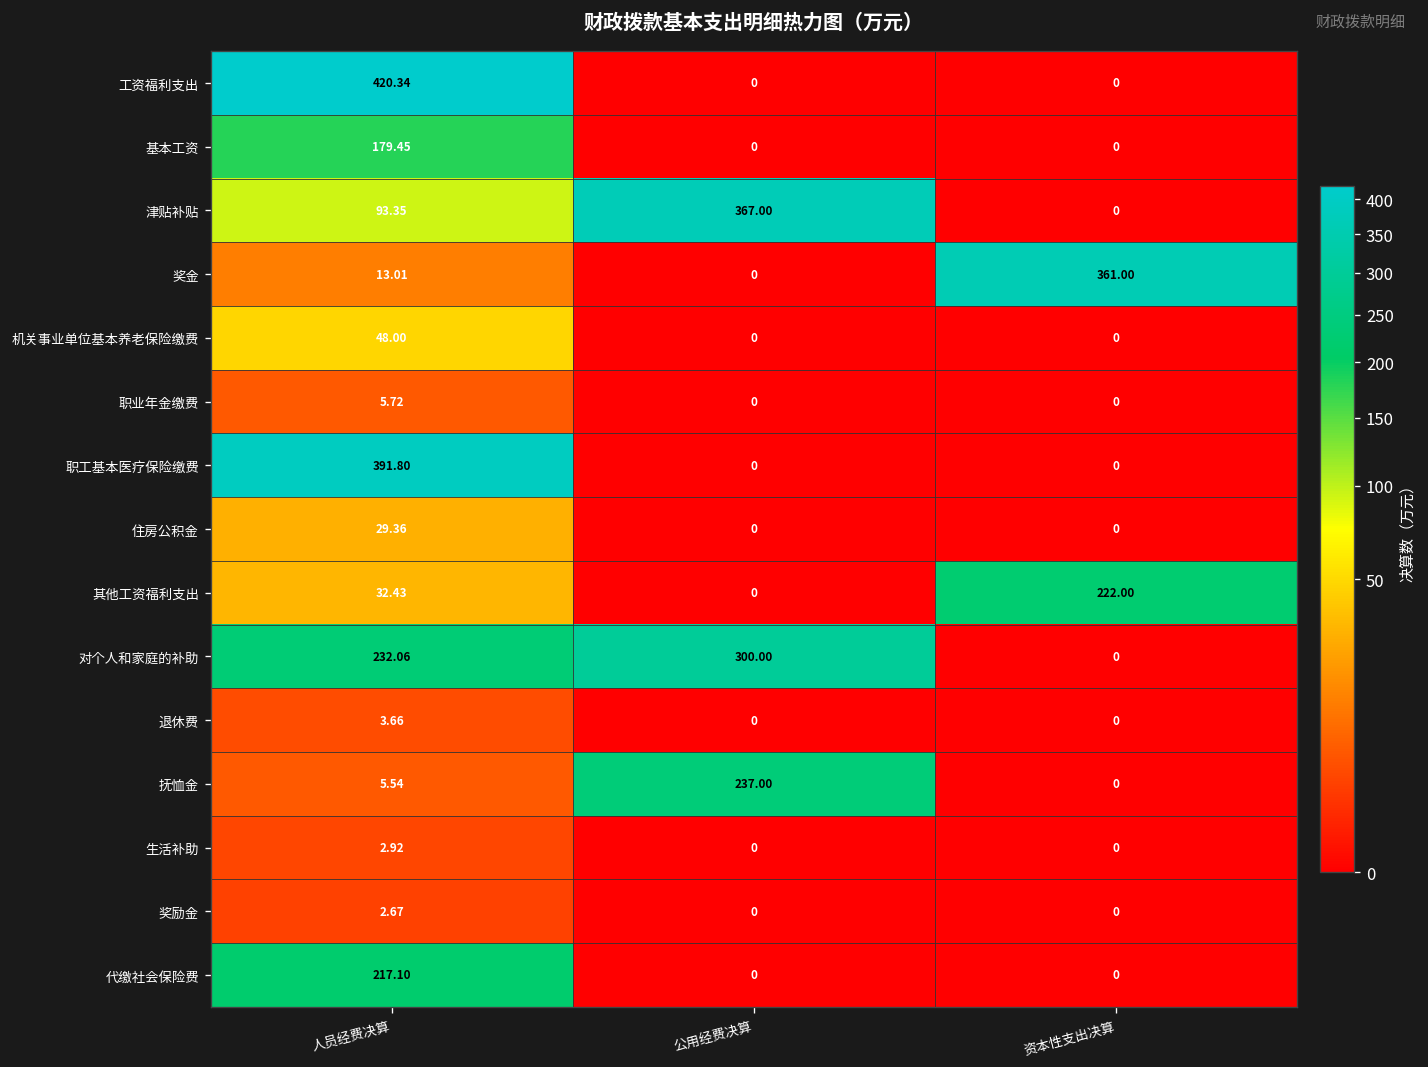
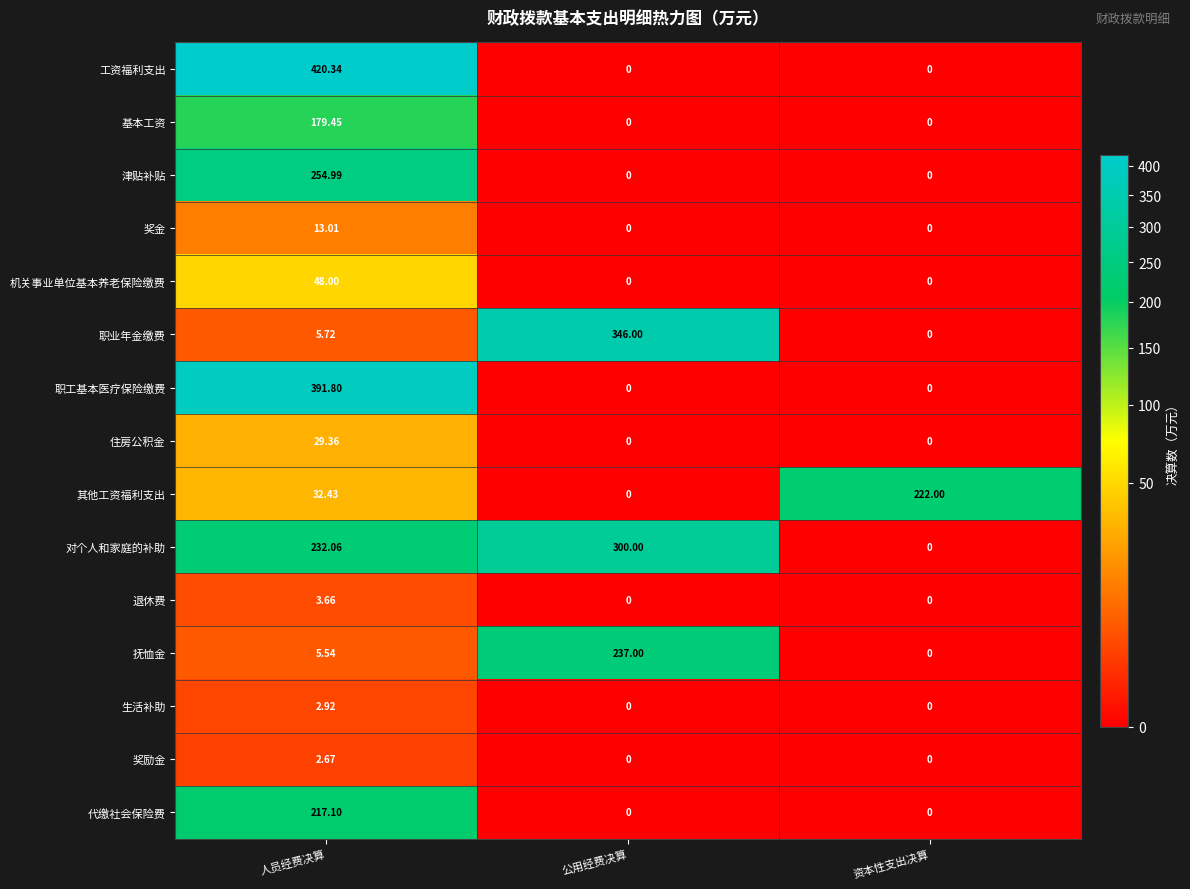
津贴补贴, 人员经费决算: 93.35 -> 254.99
津贴补贴, 公用经费决算: 367.00 -> 0
奖金, 资本性支出决算: 361.00 -> 0
职业年金缴费, 公用经费决算: 0 -> 346.00
